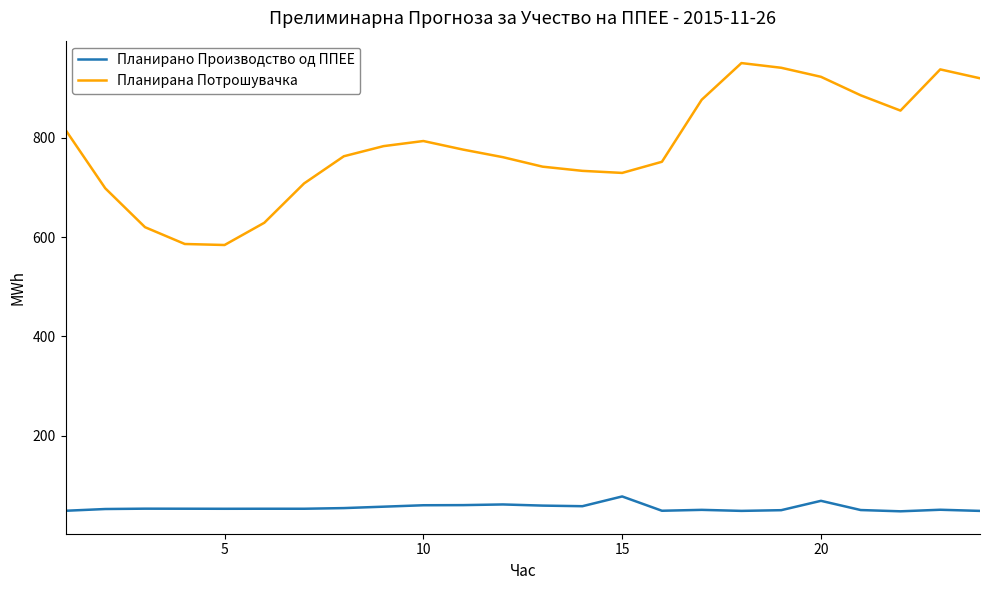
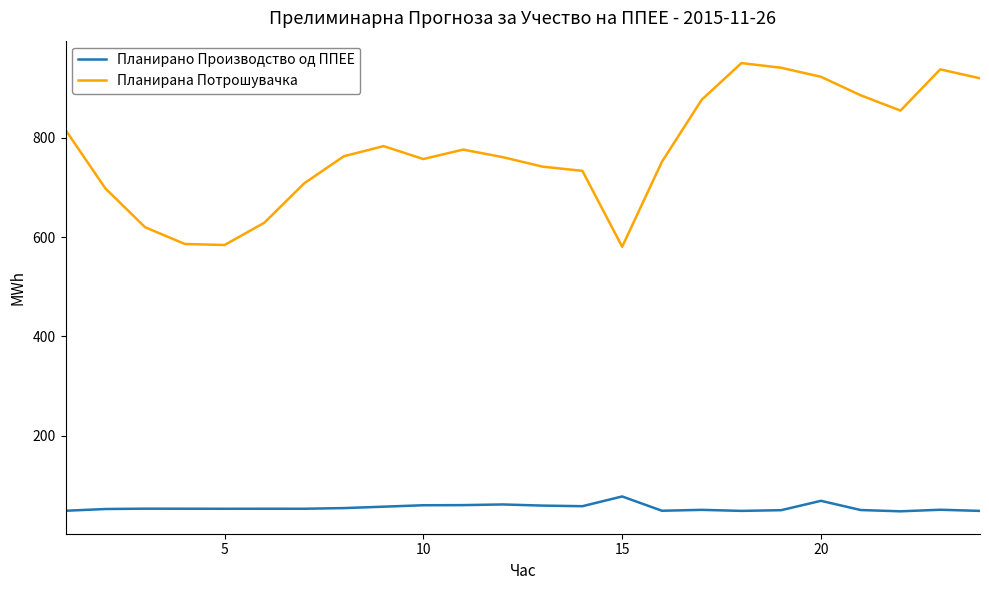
Планирана Потрошувачка, 10: 790 -> 760
Планирана Потрошувачка, 15: 730 -> 580
